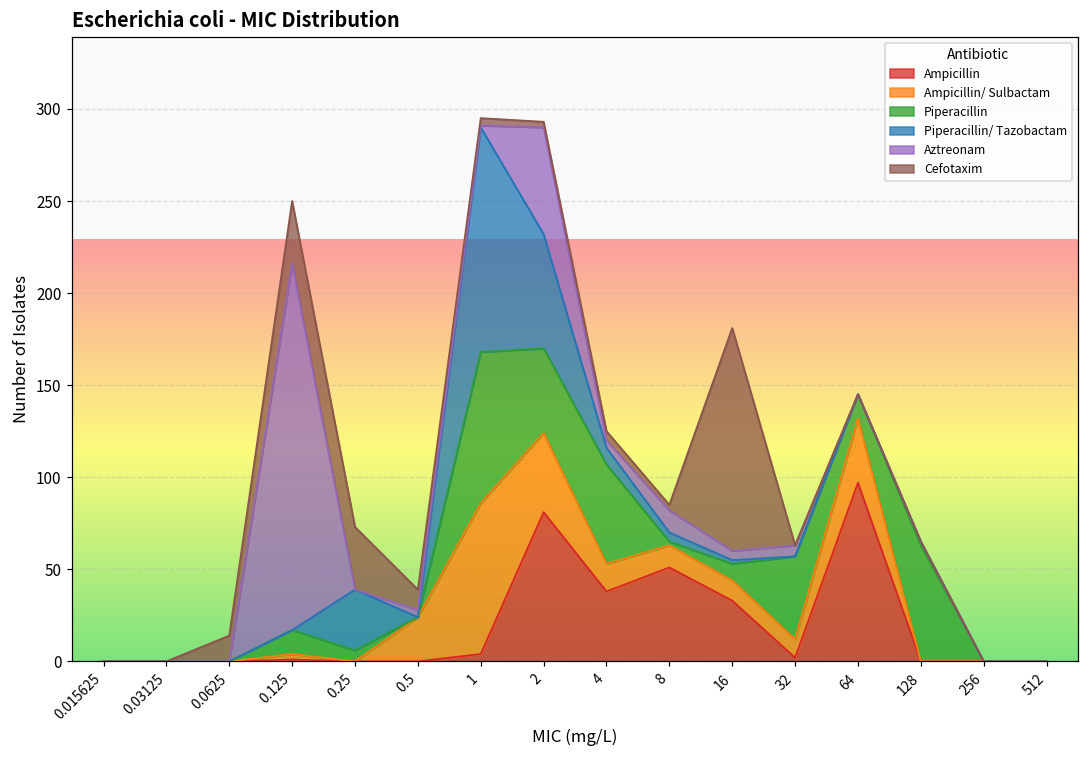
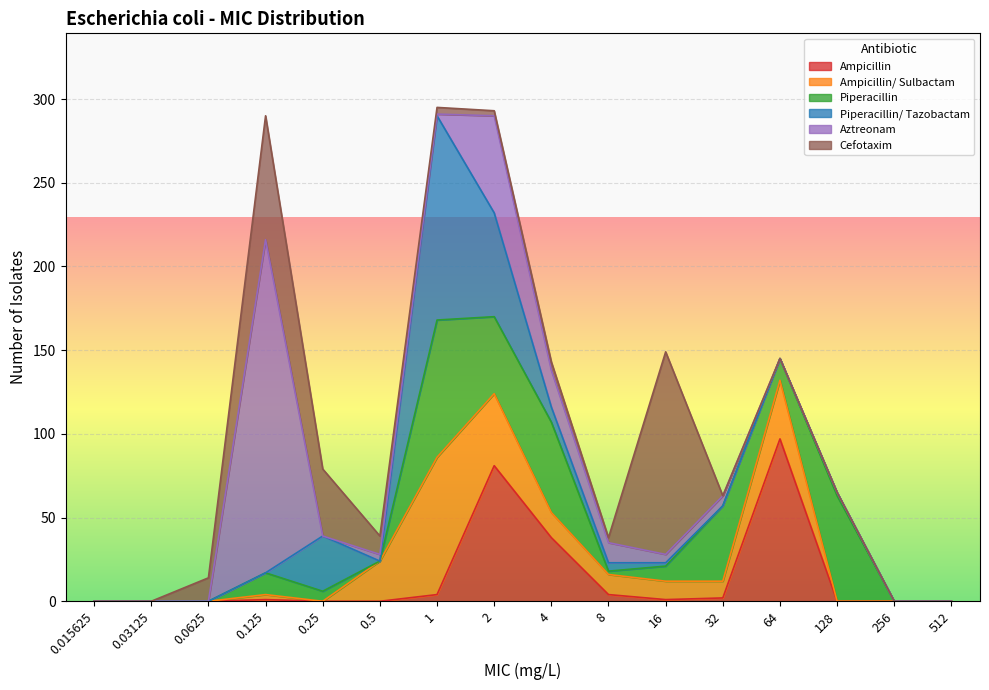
Cefotaxim, 0.125: 34 -> 74
Cefotaxim, 0.25: 34 -> 40
Aztreonam, 4: 4 -> 22
Ampicillin, 8: 51 -> 4
Ampicillin, 16: 33 -> 1
